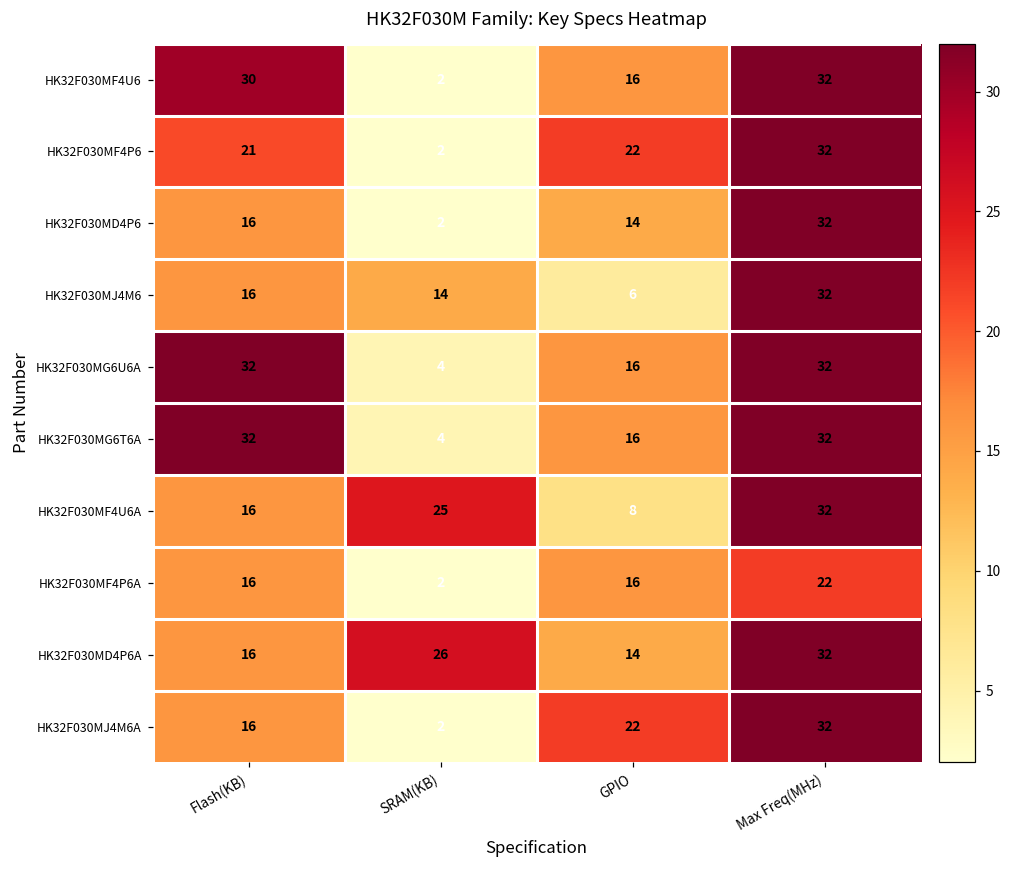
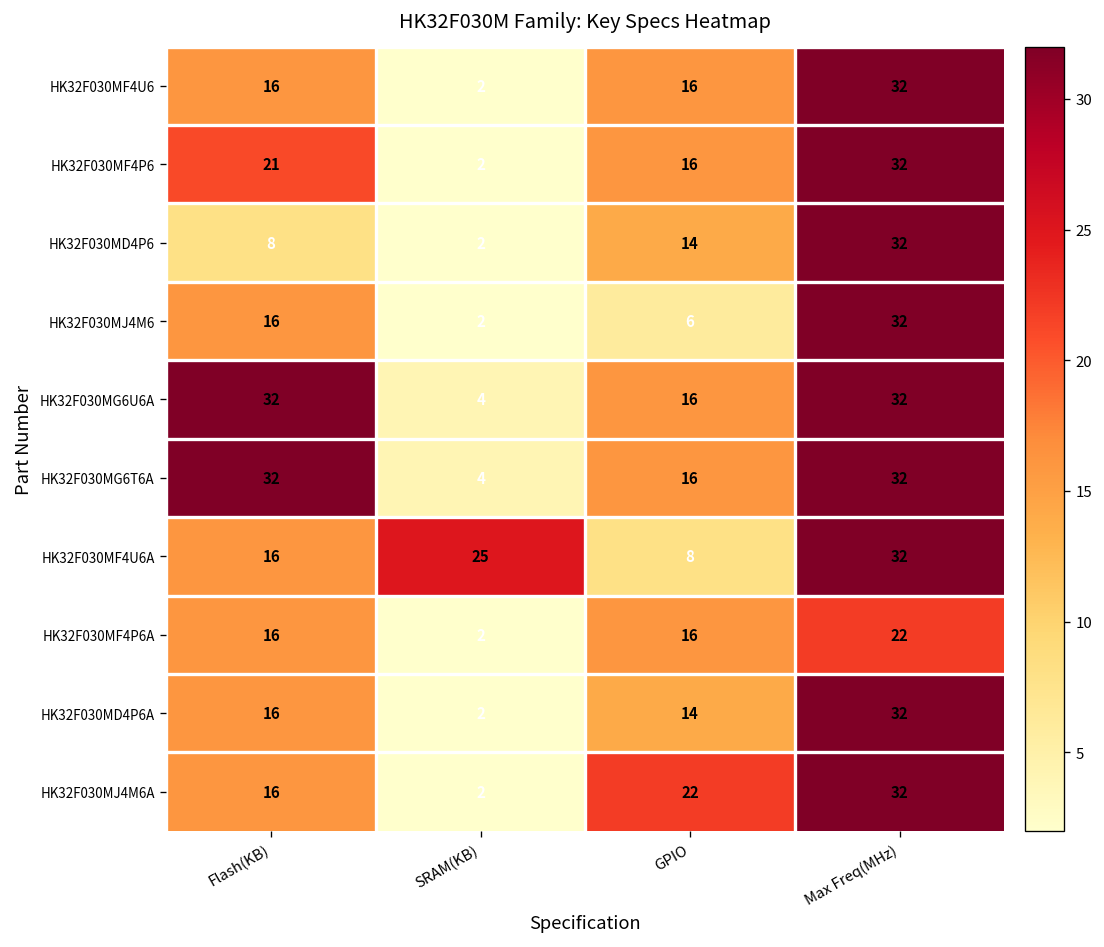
HK32F030MF4U6, Flash(KB): 30 -> 16
HK32F030MF4P6, GPIO: 22 -> 16
HK32F030MD4P6, Flash(KB): 16 -> 8
HK32F030MJ4M6, SRAM(KB): 14 -> 2
HK32F030MD4P6A, SRAM(KB): 26 -> 2
